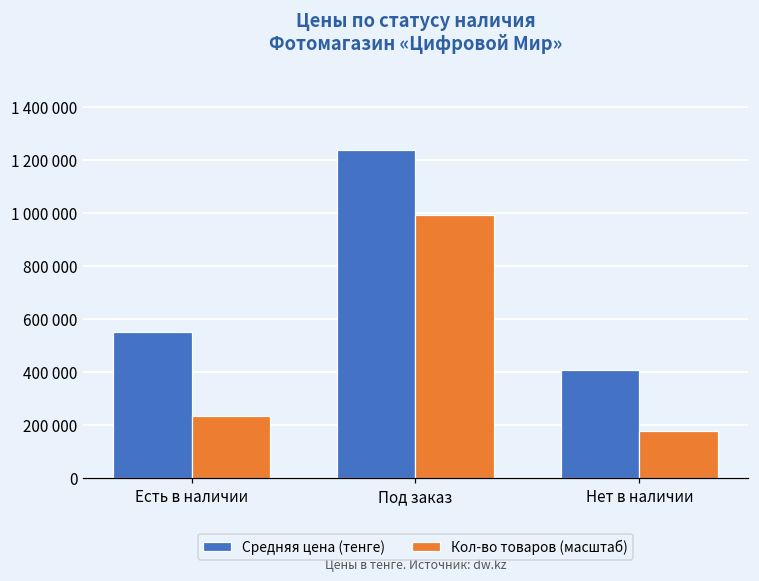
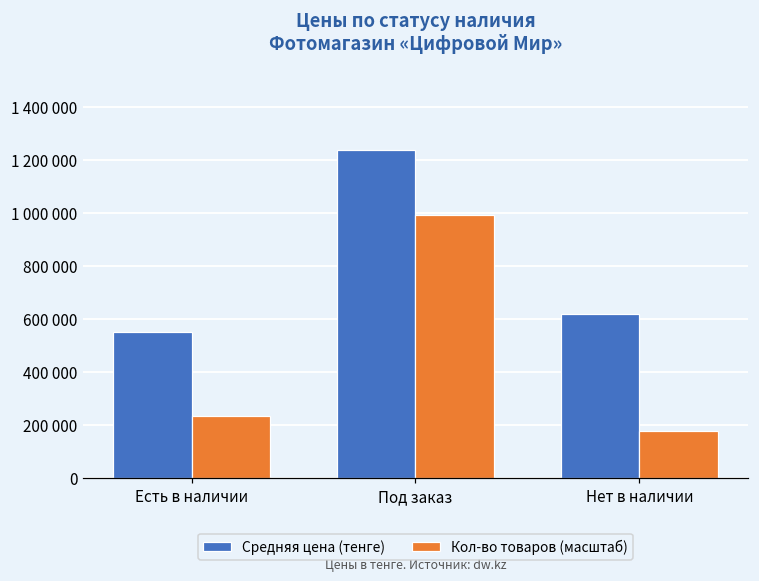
Средняя цена (тенге), Нет в наличии: 410000 -> 620000
